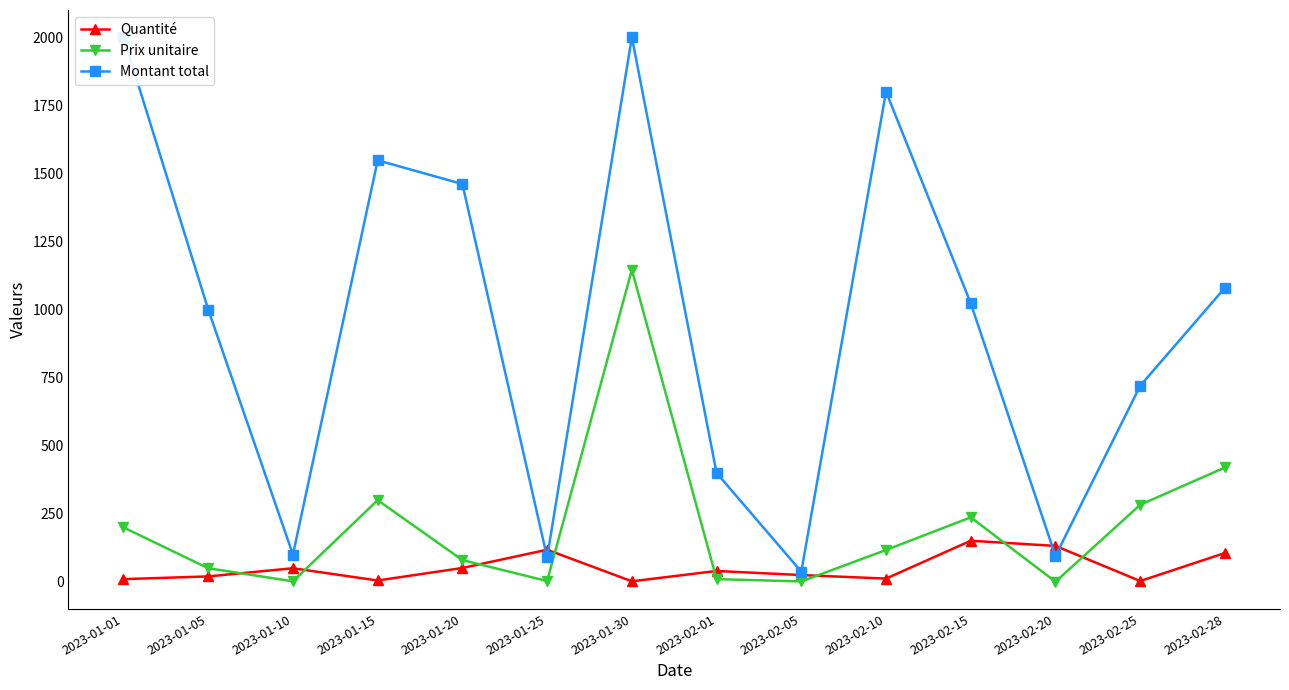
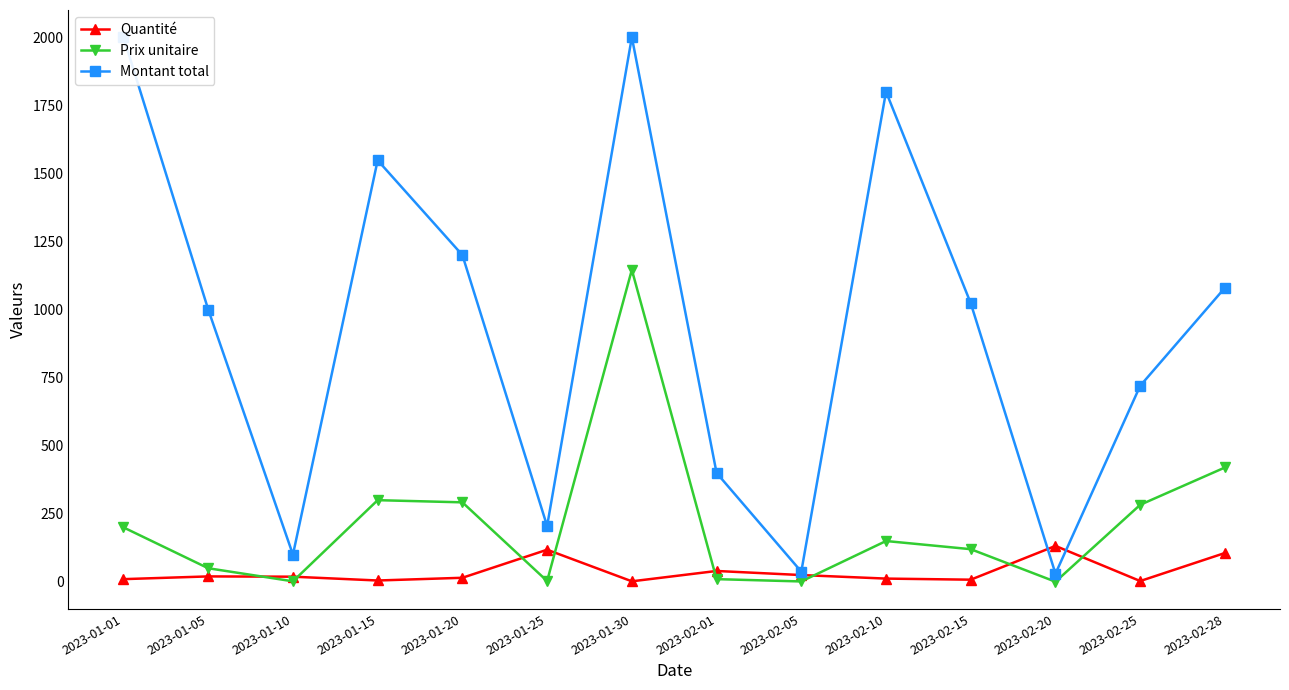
Quantité, 2023-01-10: 50 -> 20
Quantité, 2023-01-20: 50 -> 20
Prix unitaire, 2023-01-20: 80 -> 290
Montant total, 2023-01-20: 1460 -> 1200
Montant total, 2023-01-25: 90 -> 210
Prix unitaire, 2023-02-10: 120 -> 150
Quantité, 2023-02-15: 150 -> 10
Prix unitaire, 2023-02-15: 240 -> 120
Montant total, 2023-02-20: 100 -> 30
